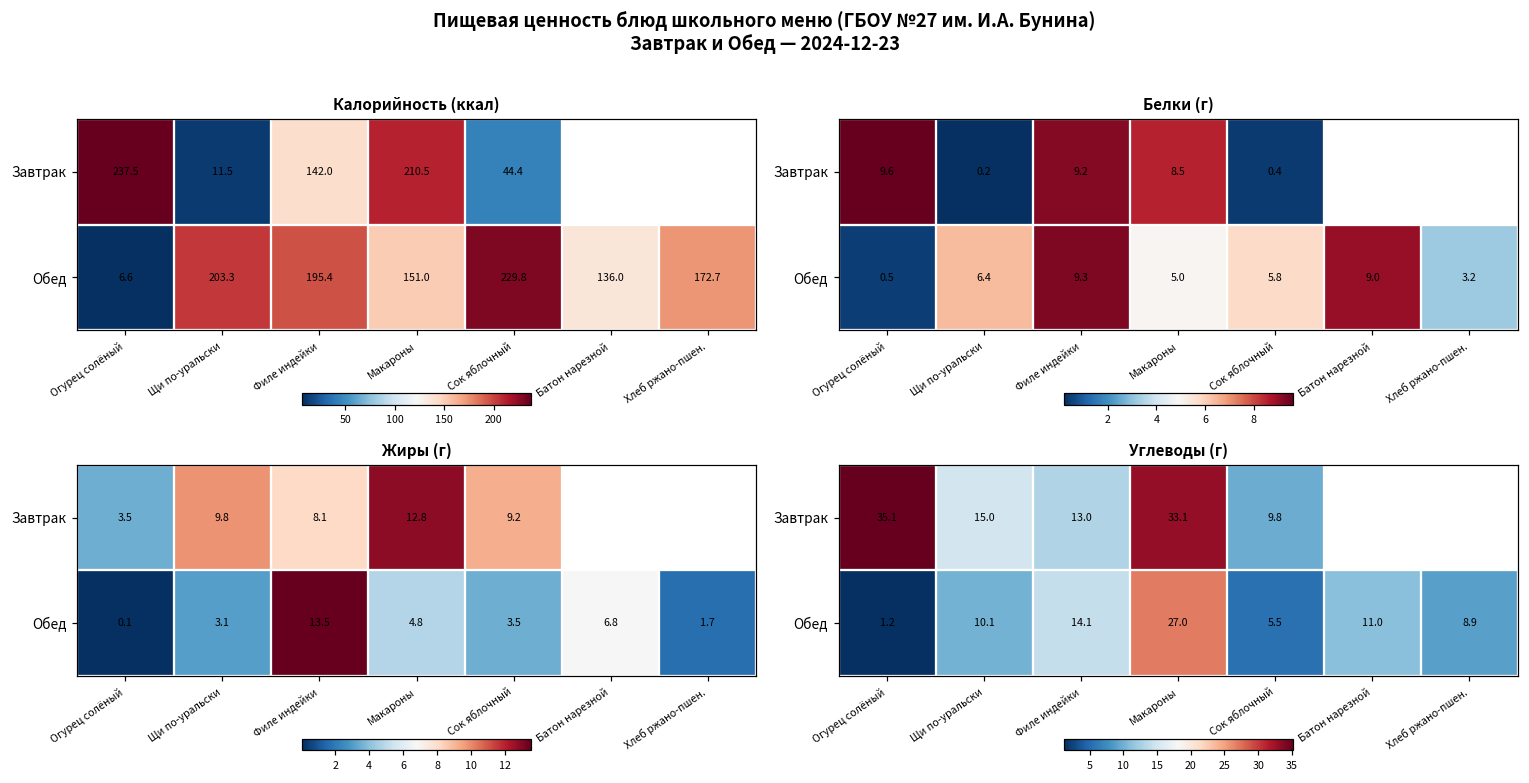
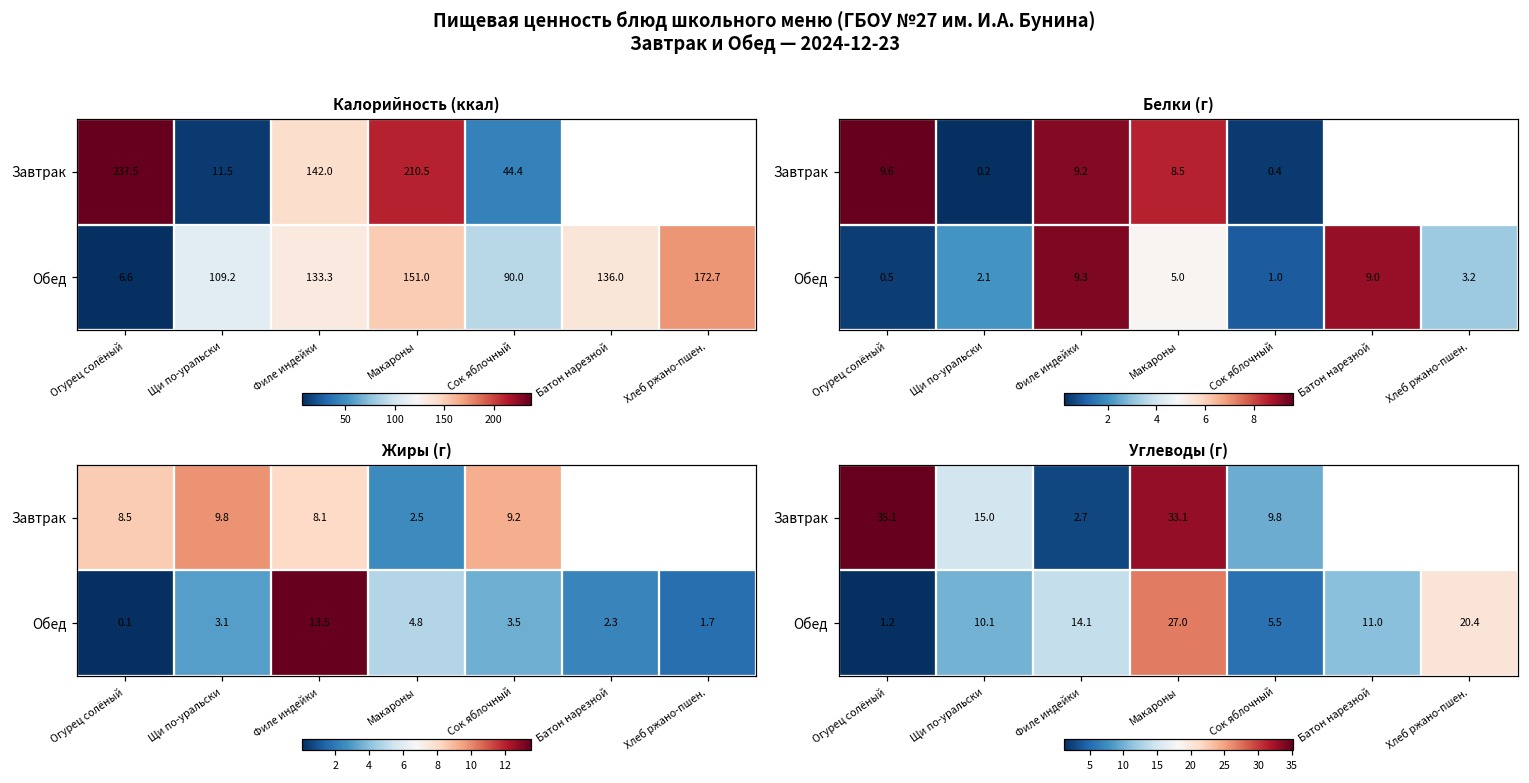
Калорийность (ккал), Обед, Щи по-уральски: 203.3 -> 109.2
Калорийность (ккал), Обед, Филе индейки: 195.4 -> 133.3
Калорийность (ккал), Обед, Сок яблочный: 229.8 -> 90.0
Белки (г), Обед, Щи по-уральски: 6.4 -> 2.1
Белки (г), Обед, Сок яблочный: 5.8 -> 1.0
Жиры (г), Завтрак, Огурец солёный: 3.5 -> 8.5
Жиры (г), Завтрак, Макароны: 12.8 -> 2.5
Жиры (г), Обед, Батон нарезной: 6.8 -> 2.3
Углеводы (г), Завтрак, Филе индейки: 13.0 -> 2.7
Углеводы (г), Обед, Хлеб ржано-пшен.: 8.9 -> 20.4
